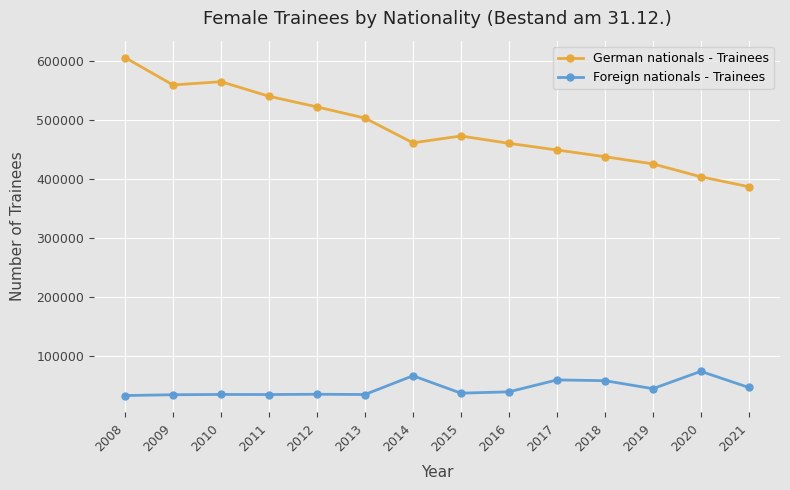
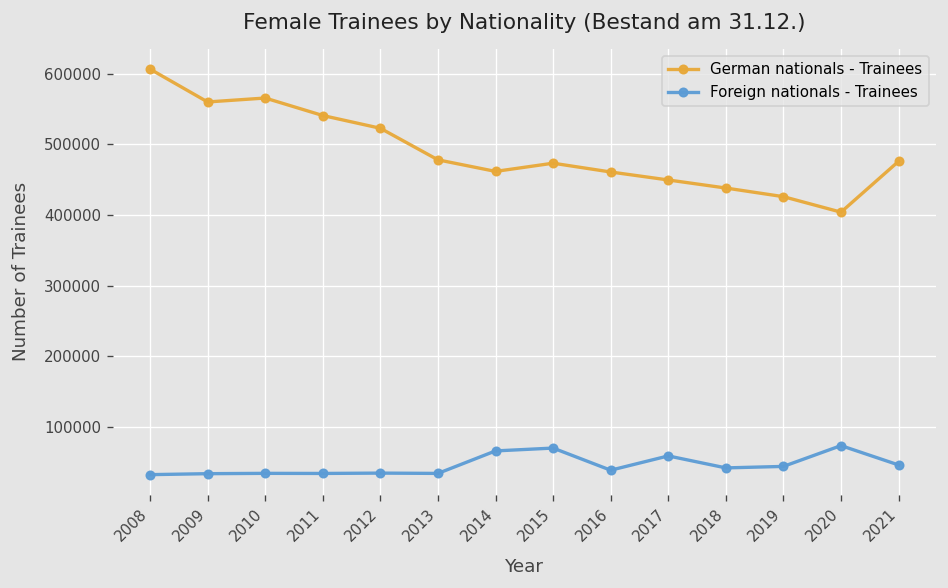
German nationals - Trainees, 2013: 500000 -> 480000
Foreign nationals - Trainees, 2015: 40000 -> 70000
Foreign nationals - Trainees, 2018: 60000 -> 40000
German nationals - Trainees, 2021: 390000 -> 480000
